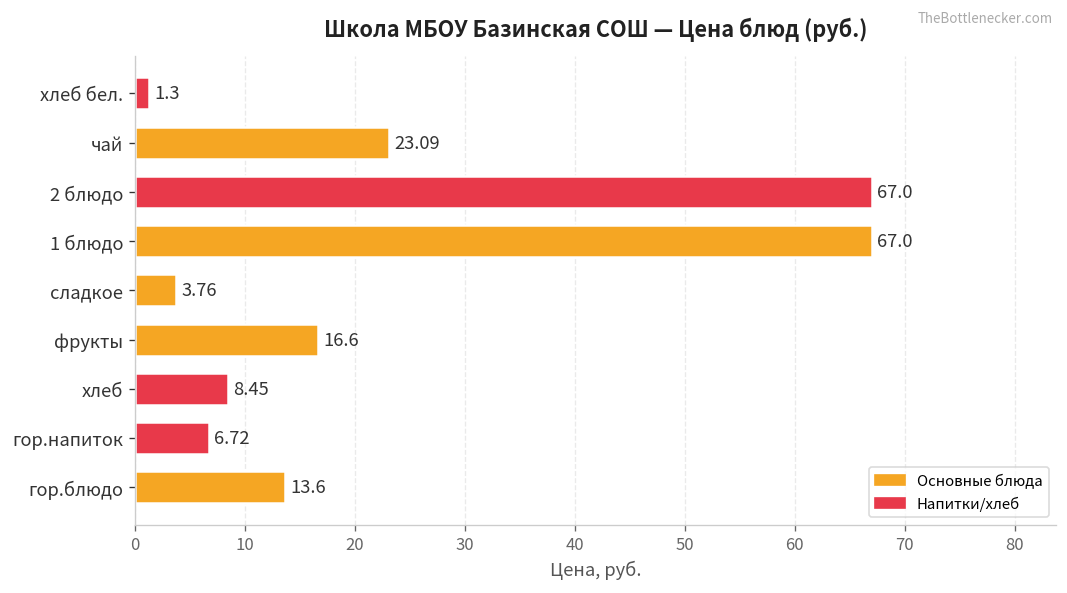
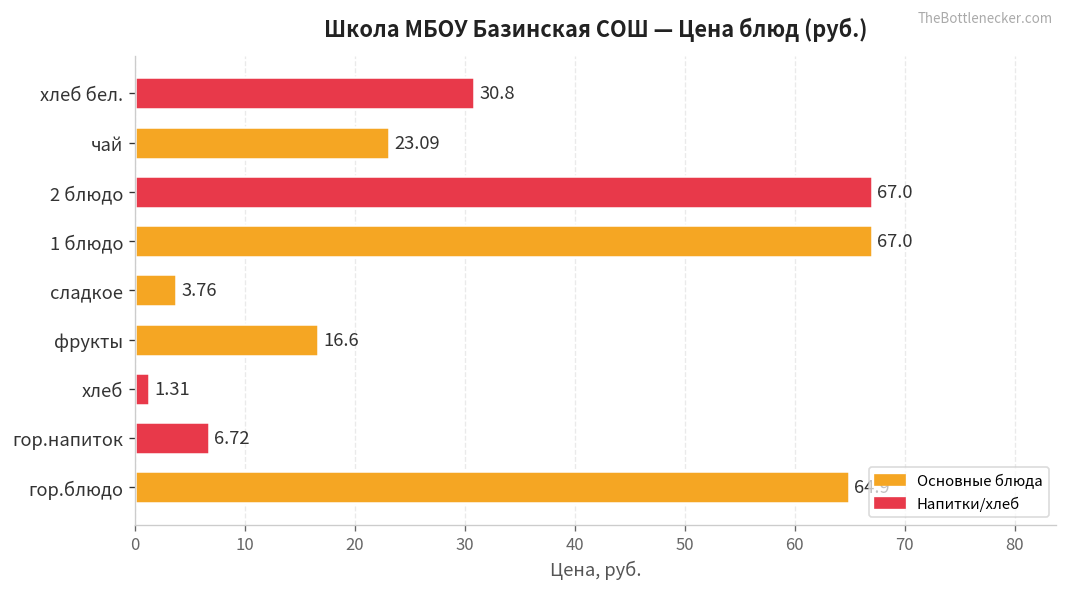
хлеб бел.: 1.3 -> 30.8
хлеб: 8.45 -> 1.31
гор.блюдо: 14 -> 65
